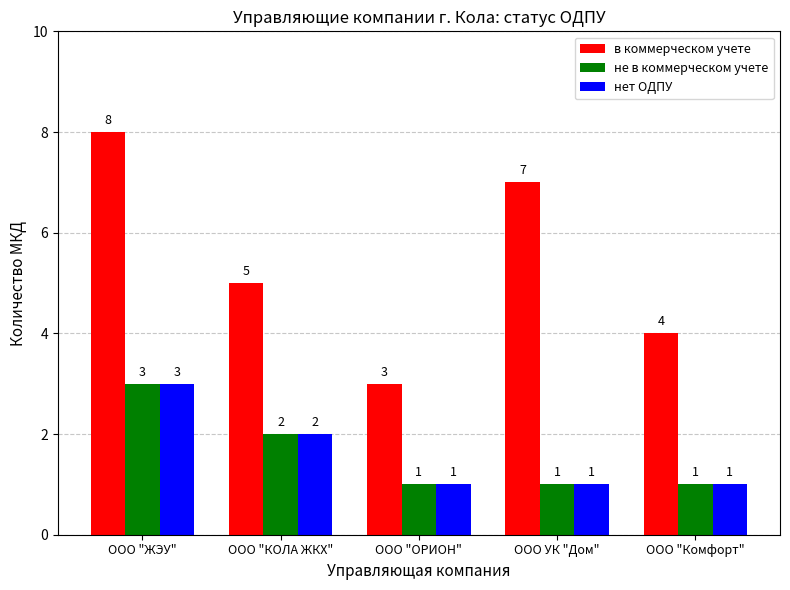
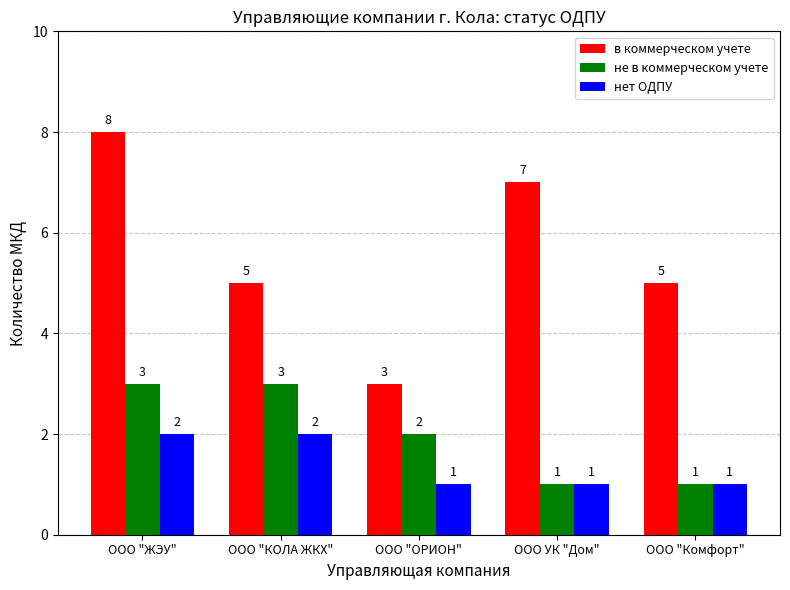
нет ОДПУ, ООО "ЖЭУ": 3 -> 2
не в коммерческом учете, ООО "КОЛА ЖКХ": 2 -> 3
не в коммерческом учете, ООО "ОРИОН": 1 -> 2
в коммерческом учете, ООО "Комфорт": 4 -> 5
